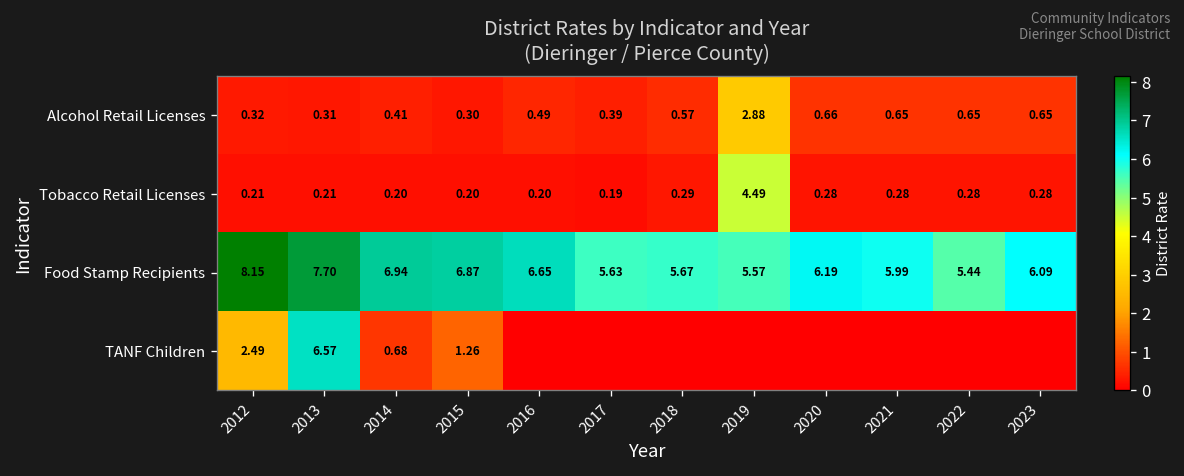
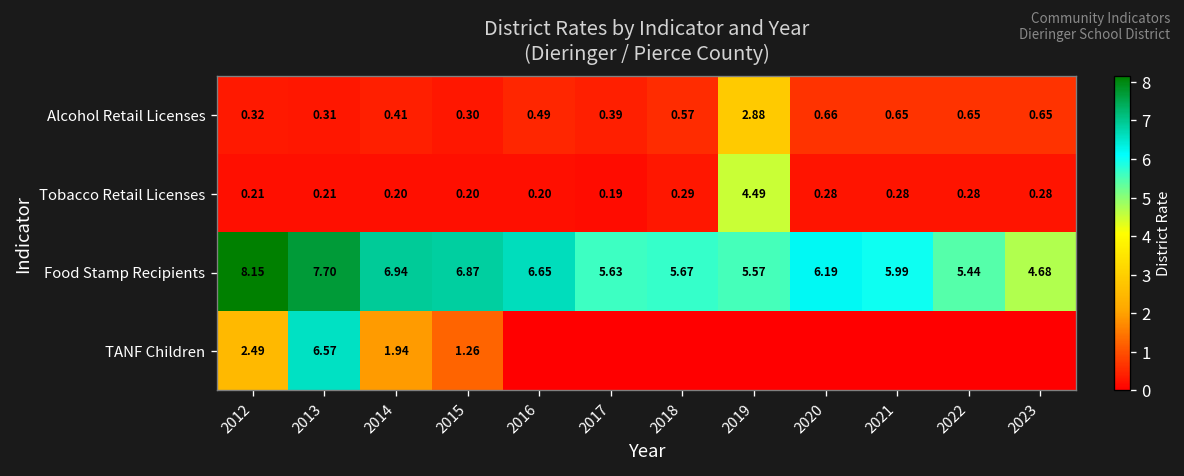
Food Stamp Recipients, 2023: 6.09 -> 4.68
TANF Children, 2014: 0.68 -> 1.94
